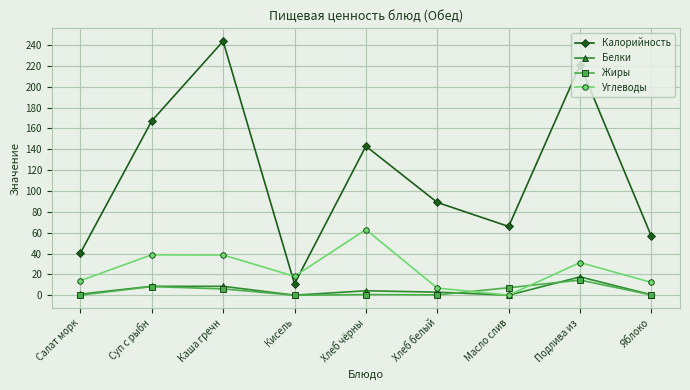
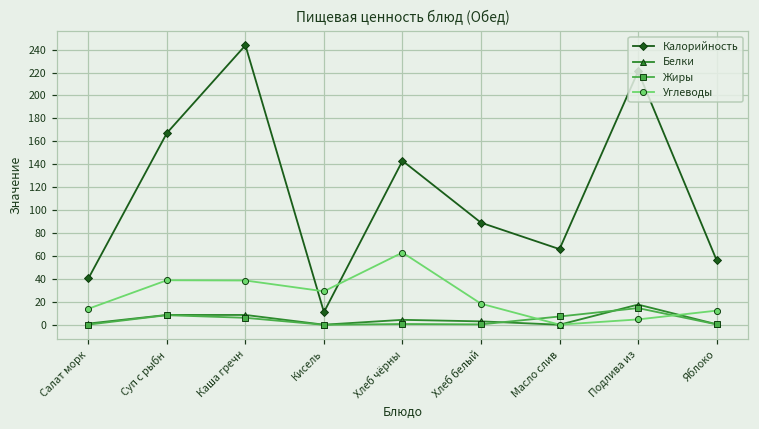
Углеводы, Кисель: 18 -> 29
Углеводы, Хлеб белый: 7 -> 18
Углеводы, Подлива из: 31 -> 5
